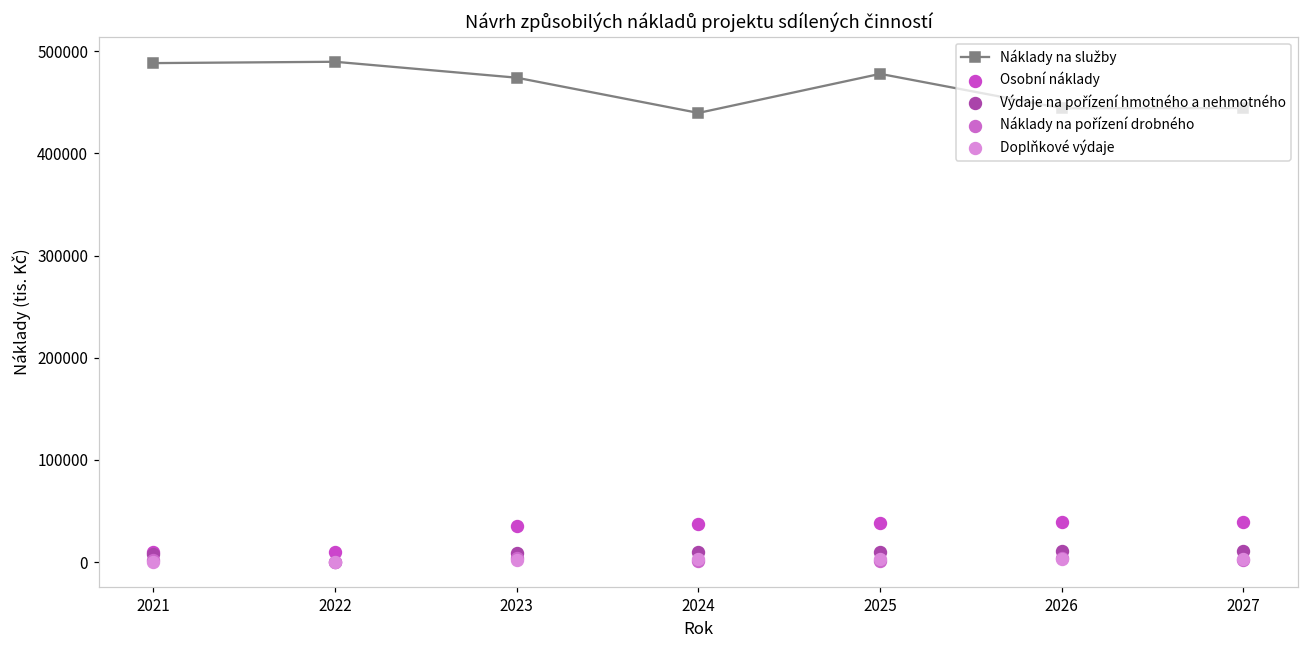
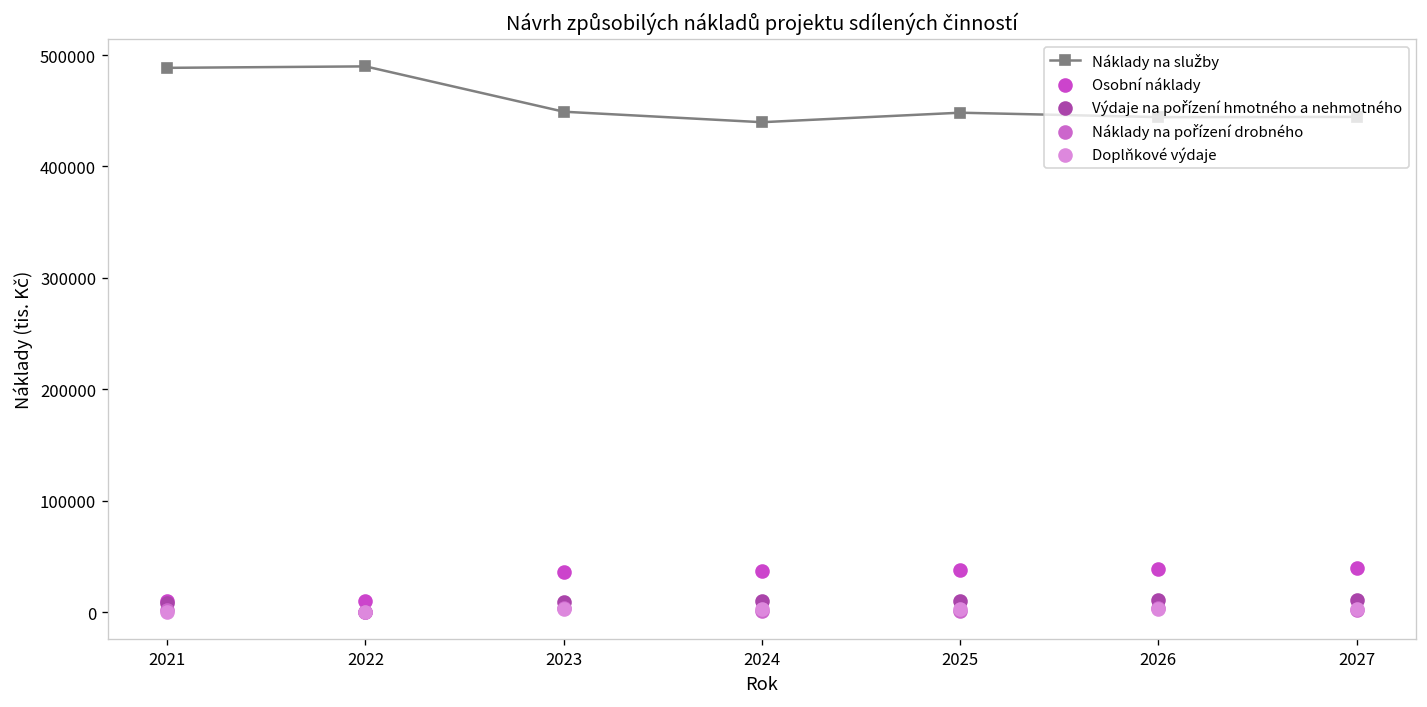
Náklady na služby, 2023: 470000 -> 450000
Náklady na služby, 2025: 480000 -> 450000
